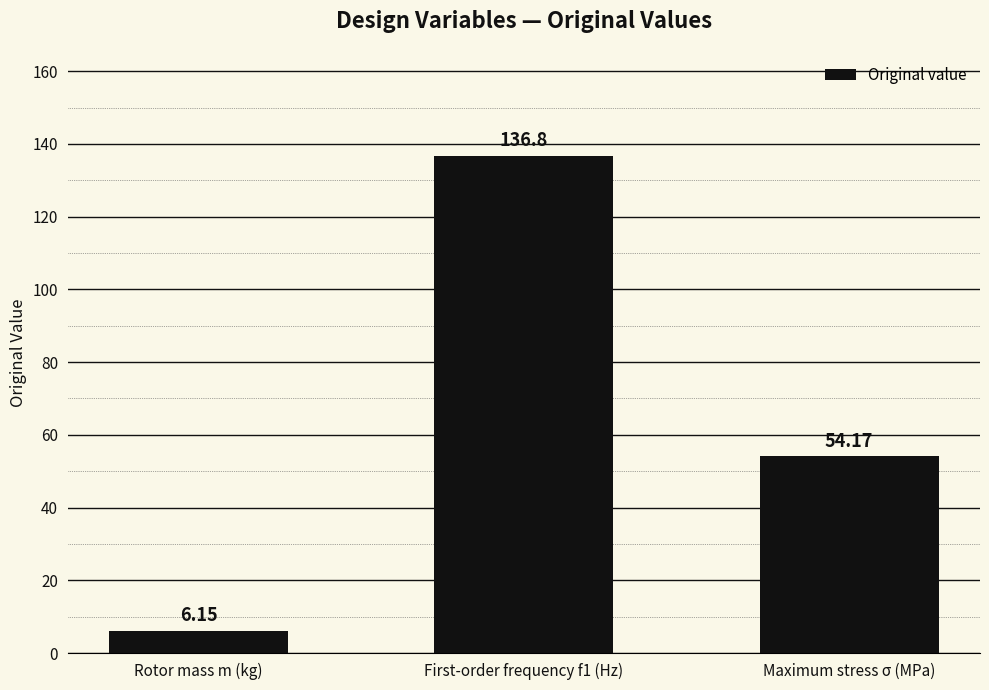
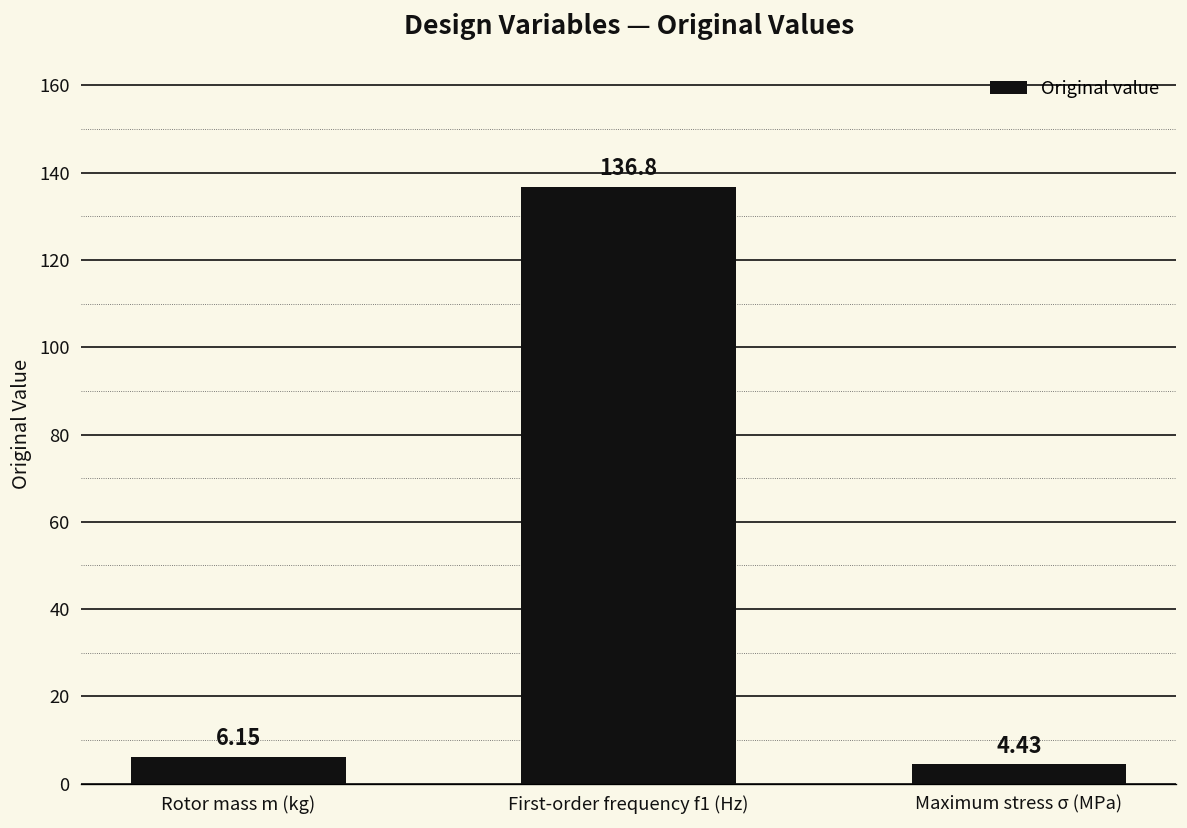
Maximum stress σ (MPa): 54.17 -> 4.43
